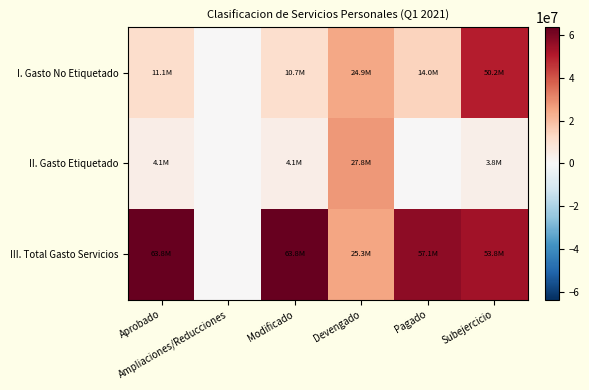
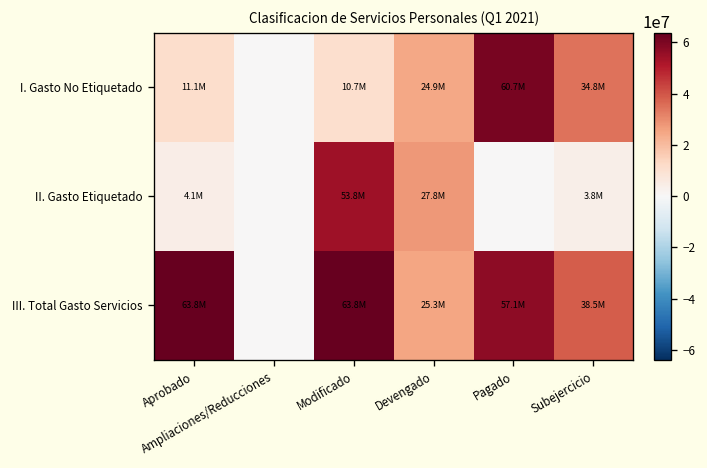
I. Gasto No Etiquetado, Pagado: 14.0M -> 60.7M
I. Gasto No Etiquetado, Subejercicio: 50.2M -> 34.8M
II. Gasto Etiquetado, Modificado: 4.1M -> 53.8M
III. Total Gasto Servicios, Subejercicio: 53.8M -> 38.5M
